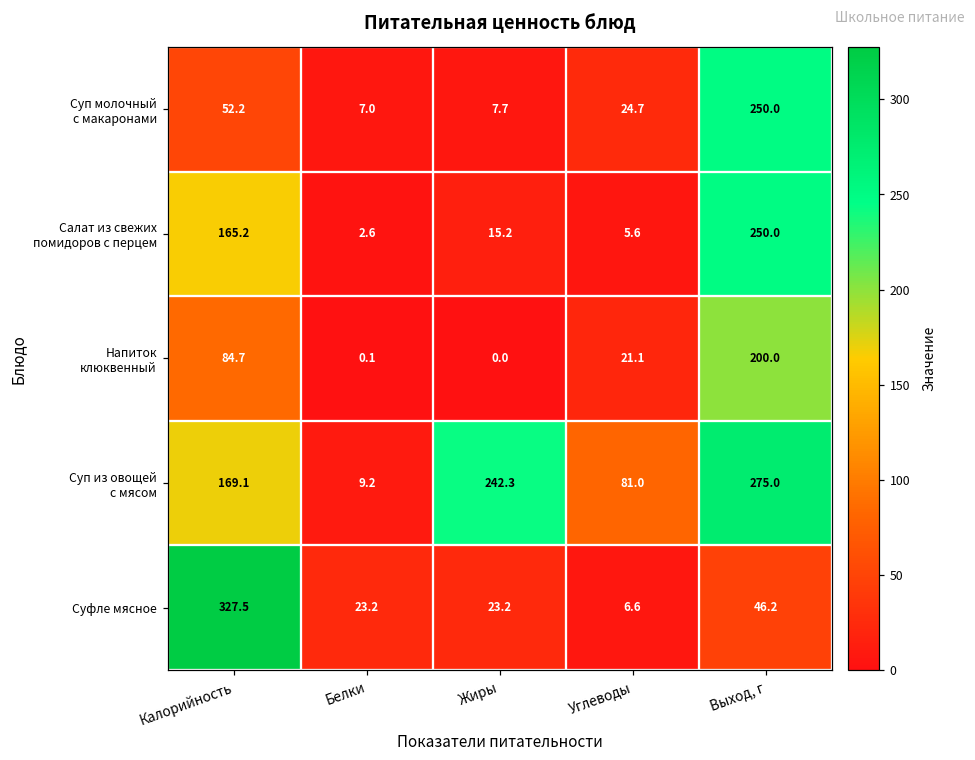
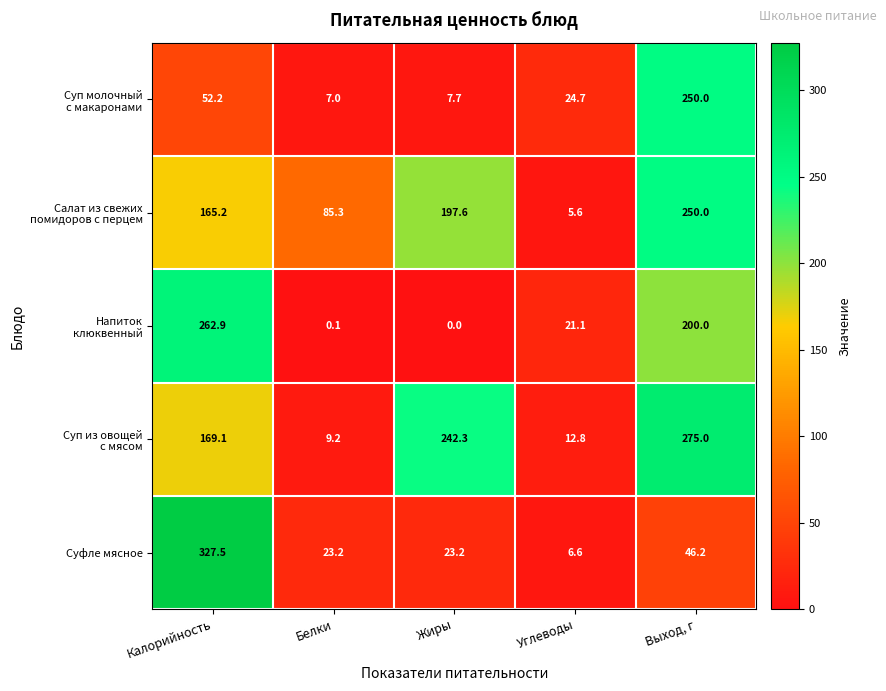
Салат из свежих помидоров с перцем, Белки: 2.6 -> 85.3
Салат из свежих помидоров с перцем, Жиры: 15.2 -> 197.6
Напиток клюквенный, Калорийность: 84.7 -> 262.9
Суп из овощей с мясом, Углеводы: 81.0 -> 12.8
